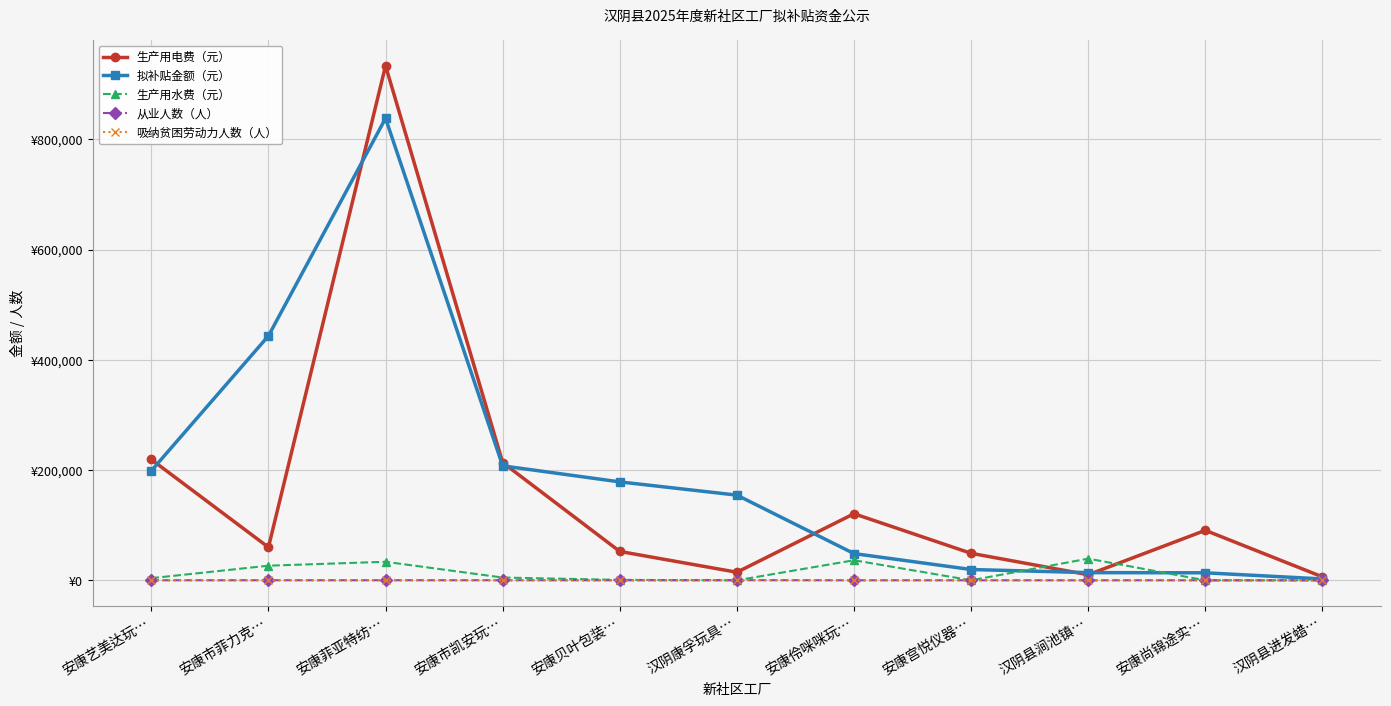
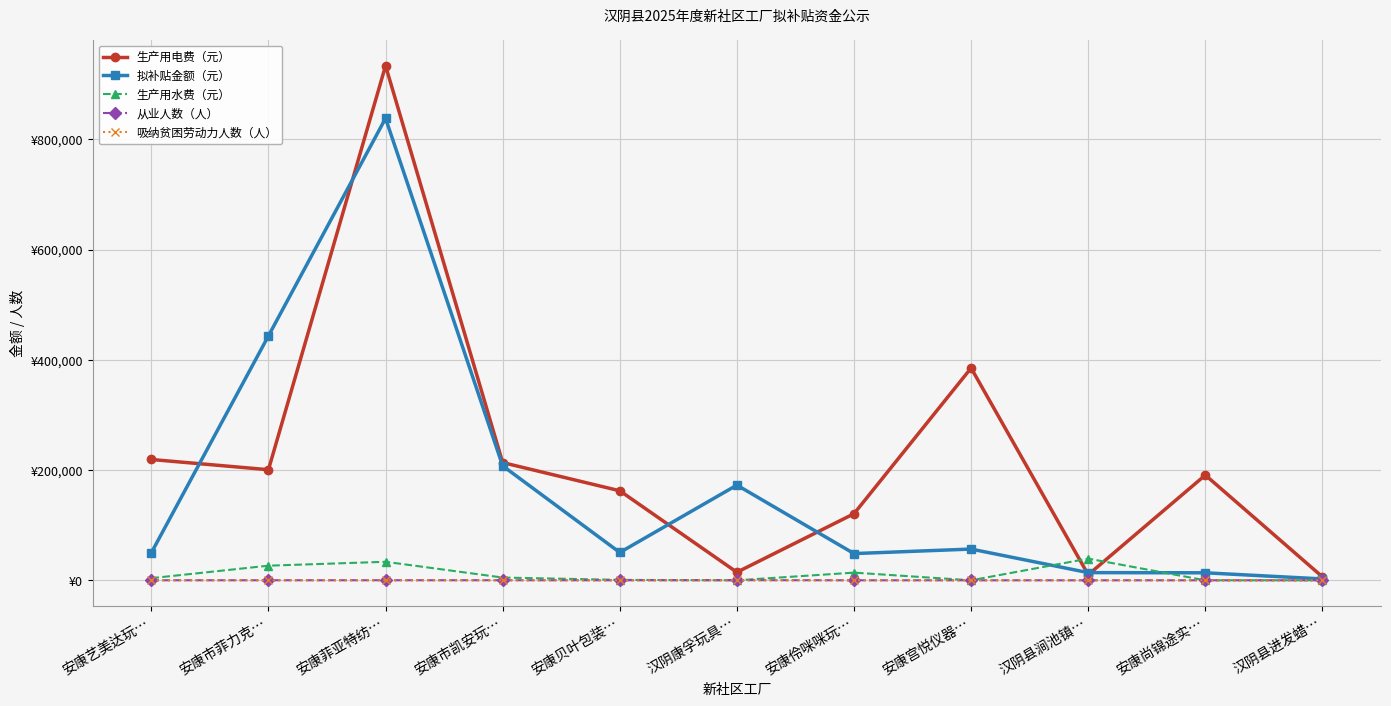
拟补贴金额（元）, 安康艺美达玩…: ¥200,000 -> ¥50,000
生产用电费（元）, 安康市菲力克…: ¥60,000 -> ¥200,000
生产用电费（元）, 安康贝叶包装…: ¥50,000 -> ¥160,000
拟补贴金额（元）, 安康贝叶包装…: ¥180,000 -> ¥50,000
拟补贴金额（元）, 汉阴康孚玩具…: ¥150,000 -> ¥170,000
生产用水费（元）, 安康伶咪咪玩…: ¥40,000 -> ¥10,000
生产用电费（元）, 安康宫悦仪器…: ¥50,000 -> ¥390,000
拟补贴金额（元）, 安康宫悦仪器…: ¥20,000 -> ¥60,000
生产用电费（元）, 安康尚锦途实…: ¥90,000 -> ¥190,000
